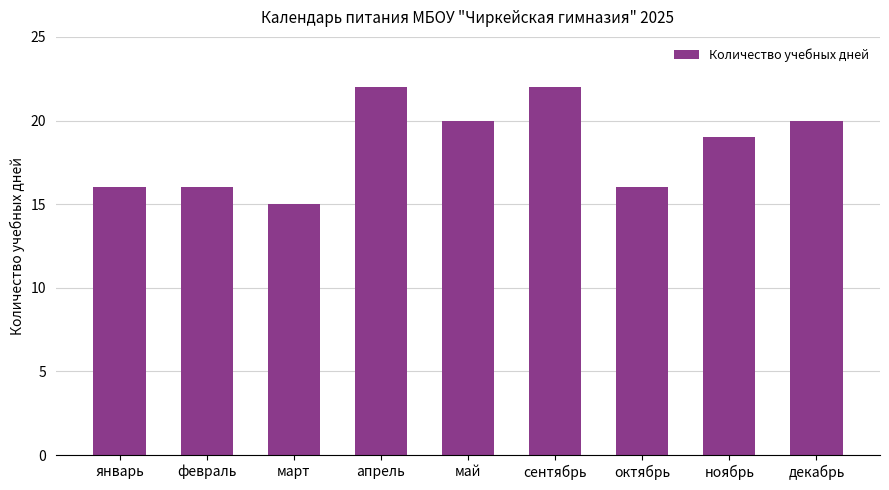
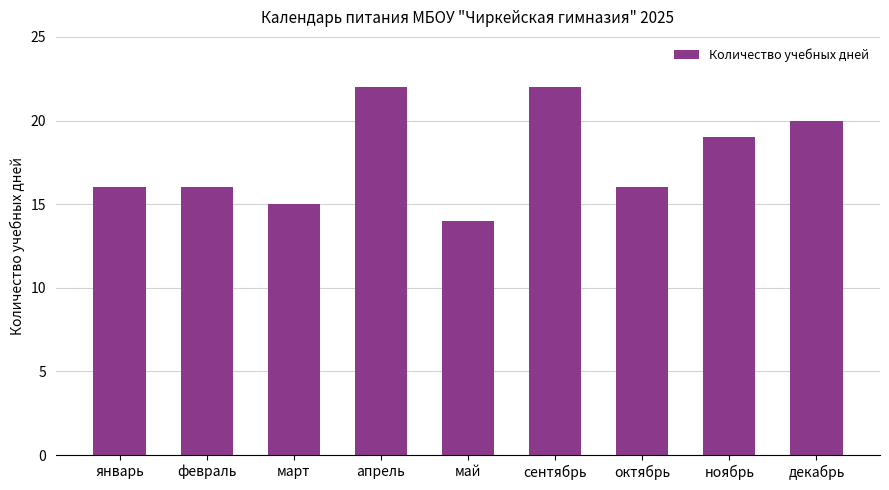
май: 20 -> 14
